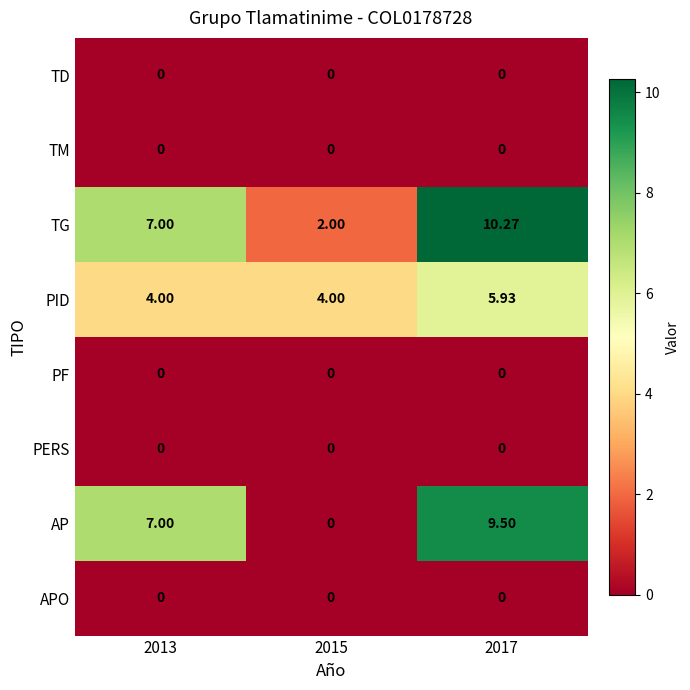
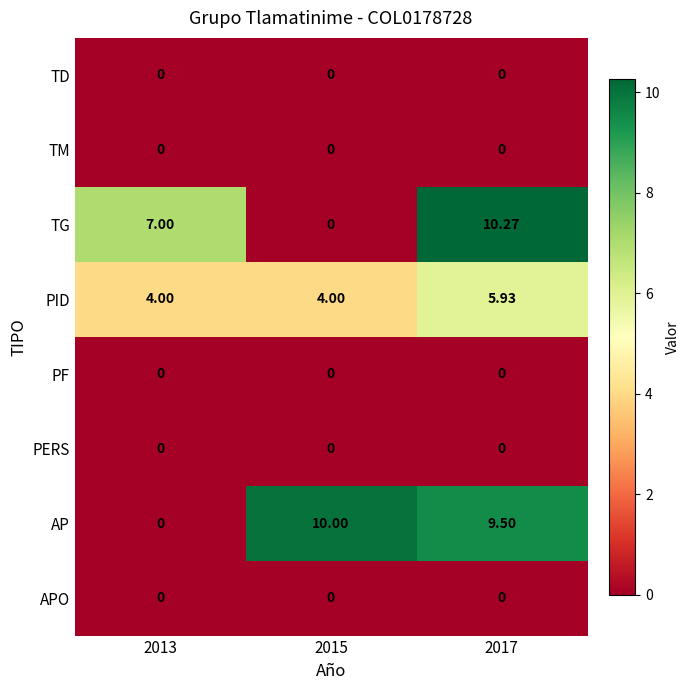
TG, 2015: 2.00 -> 0
AP, 2013: 7.00 -> 0
AP, 2015: 0 -> 10.00
